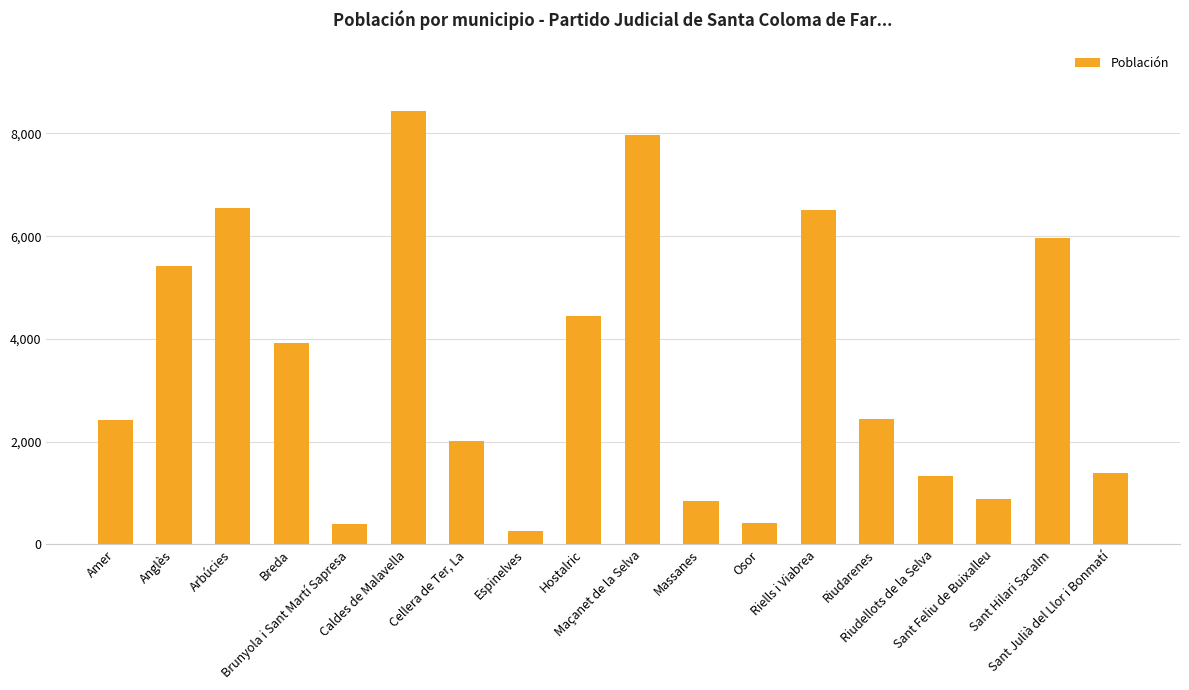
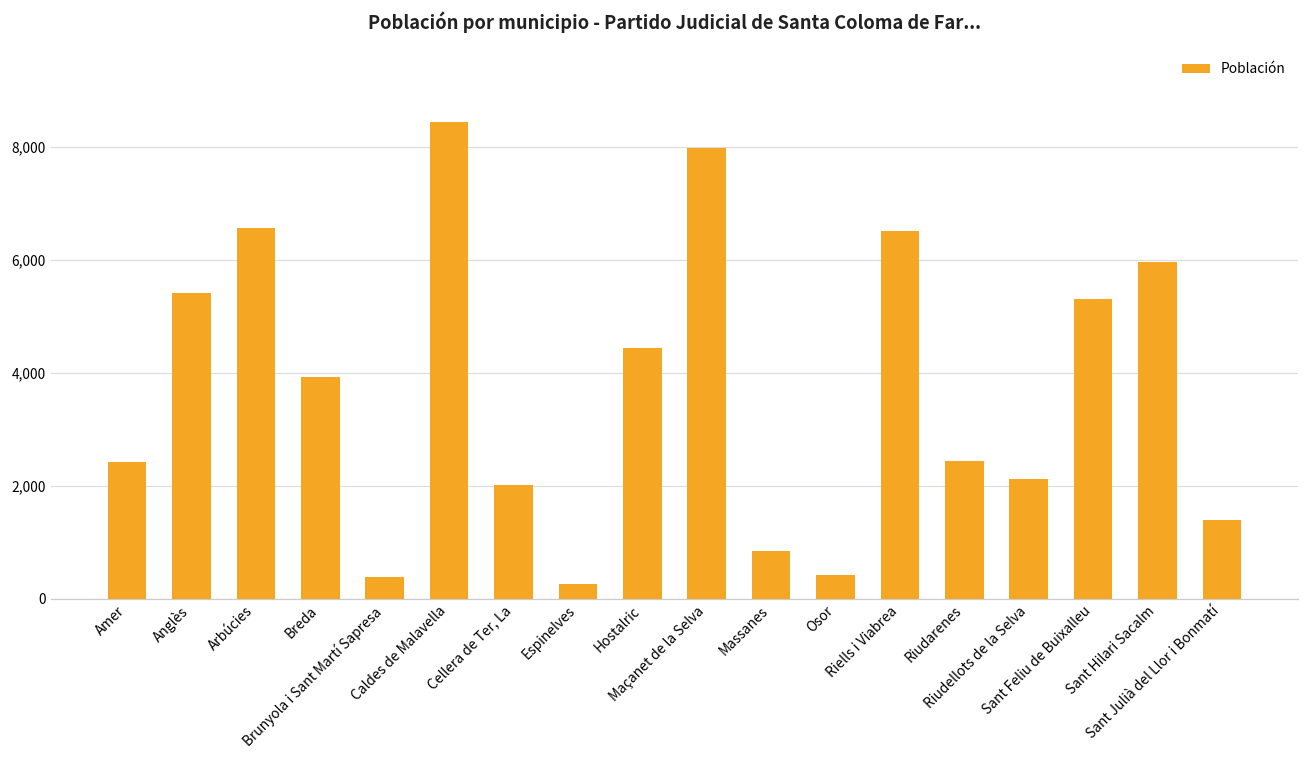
Riudellots de la Selva: 1,300 -> 2,100
Sant Feliu de Buixalleu: 900 -> 5,300
